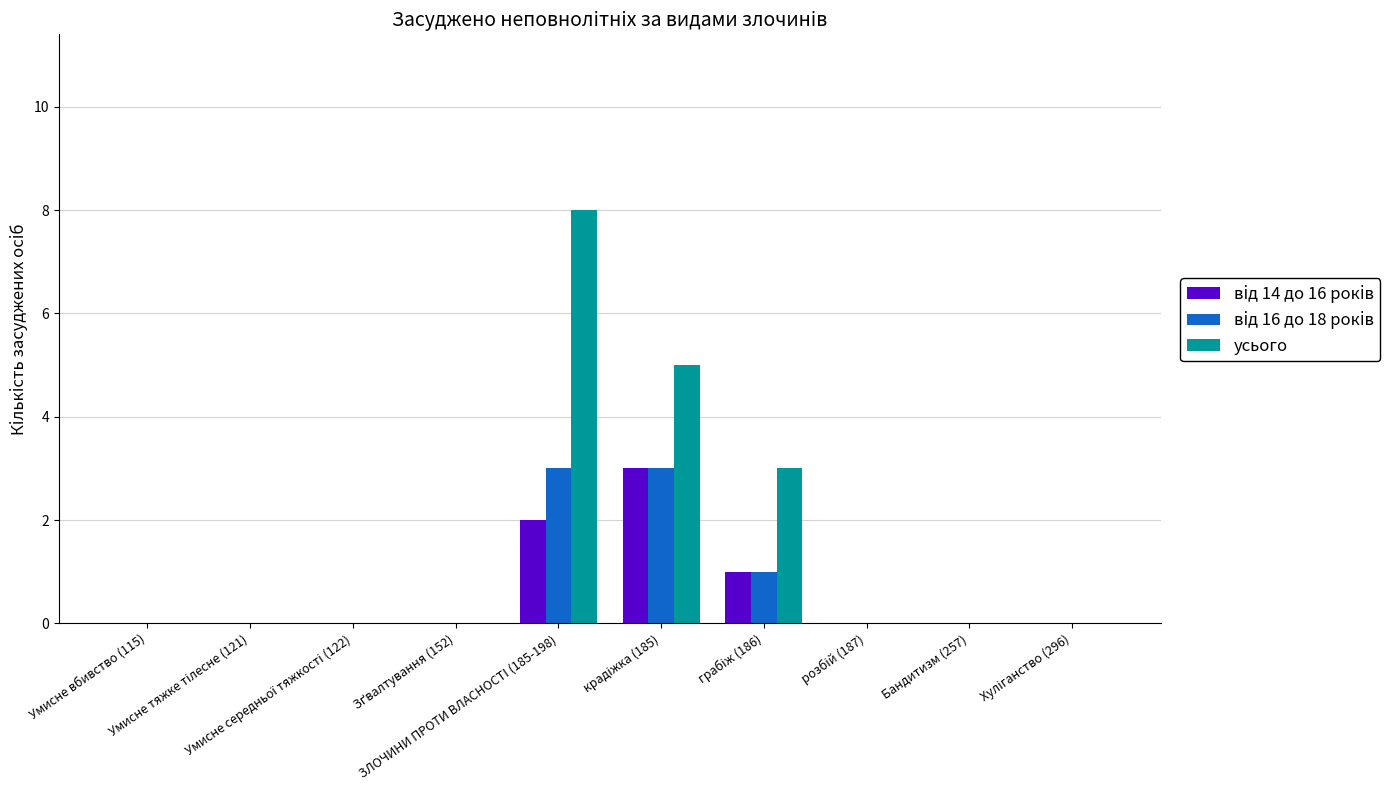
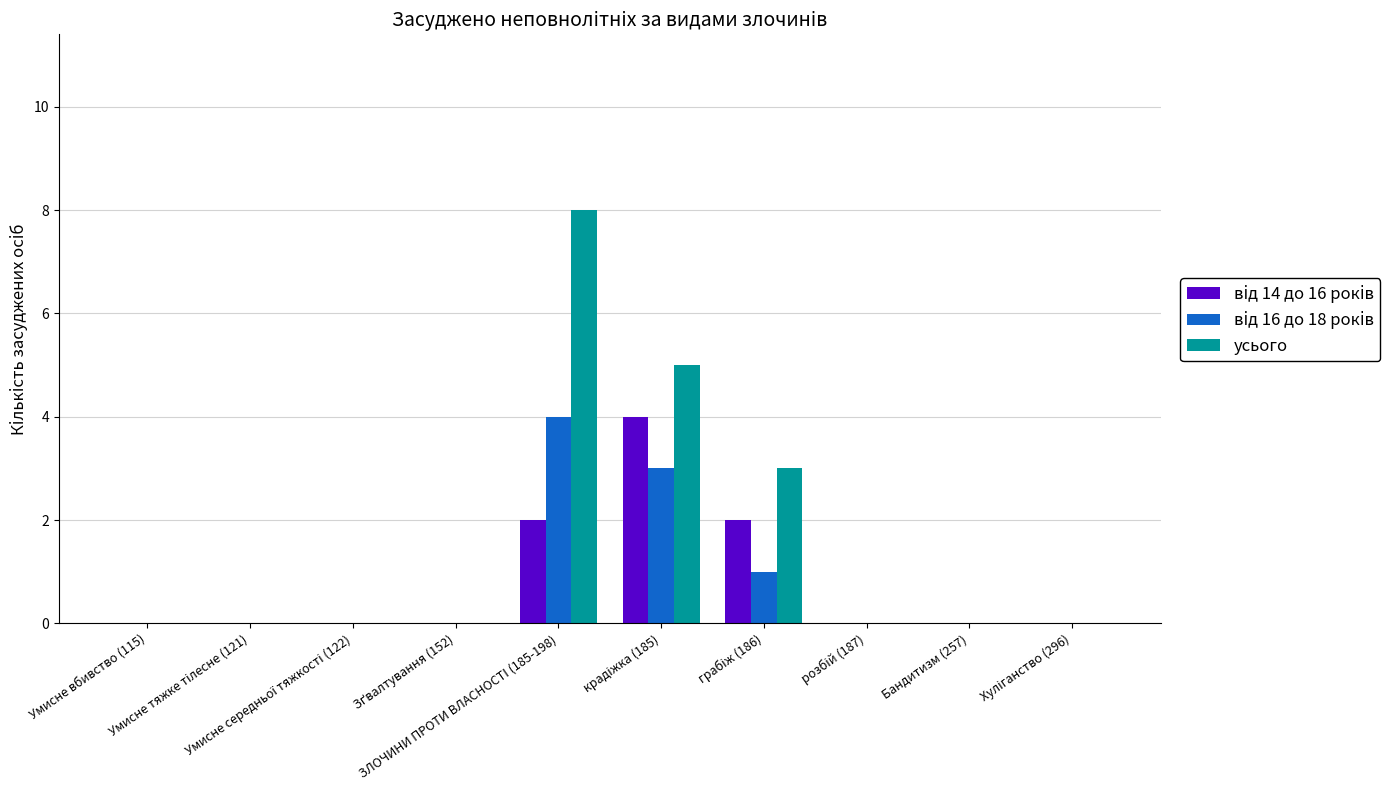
від 16 до 18 років, ЗЛОЧИНИ ПРОТИ ВЛАСНОСТІ (185-198): 3 -> 4
від 14 до 16 років, крадіжка (185): 3 -> 4
від 14 до 16 років, грабіж (186): 1 -> 2
